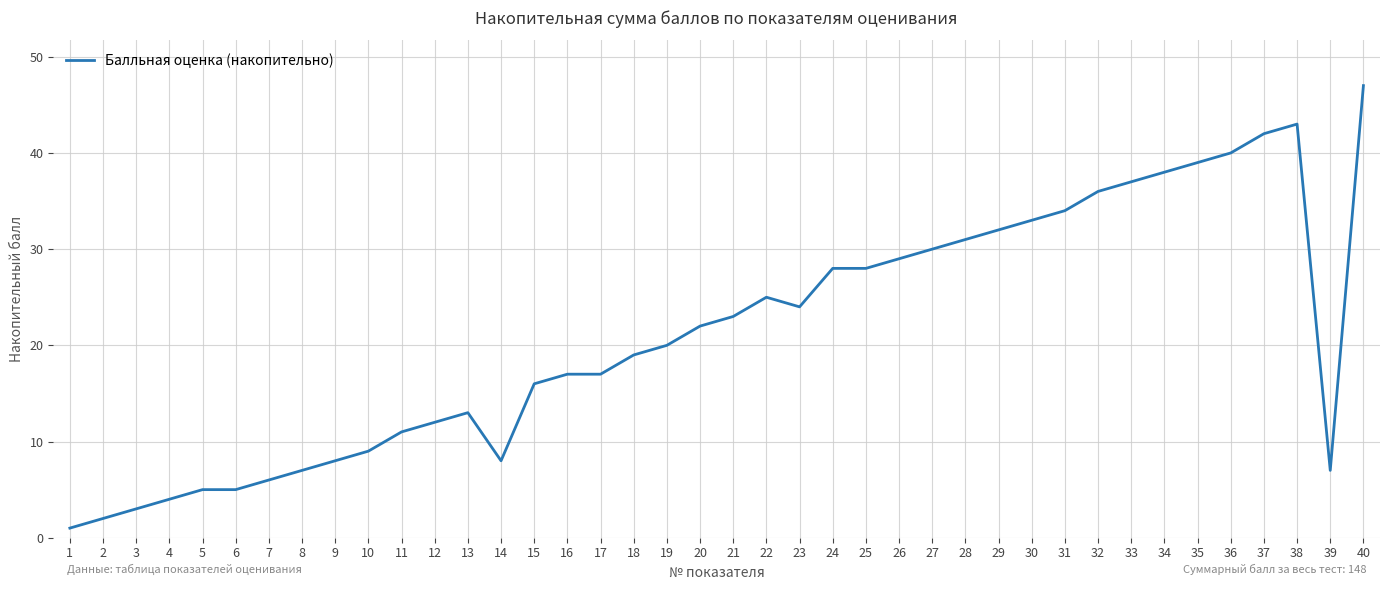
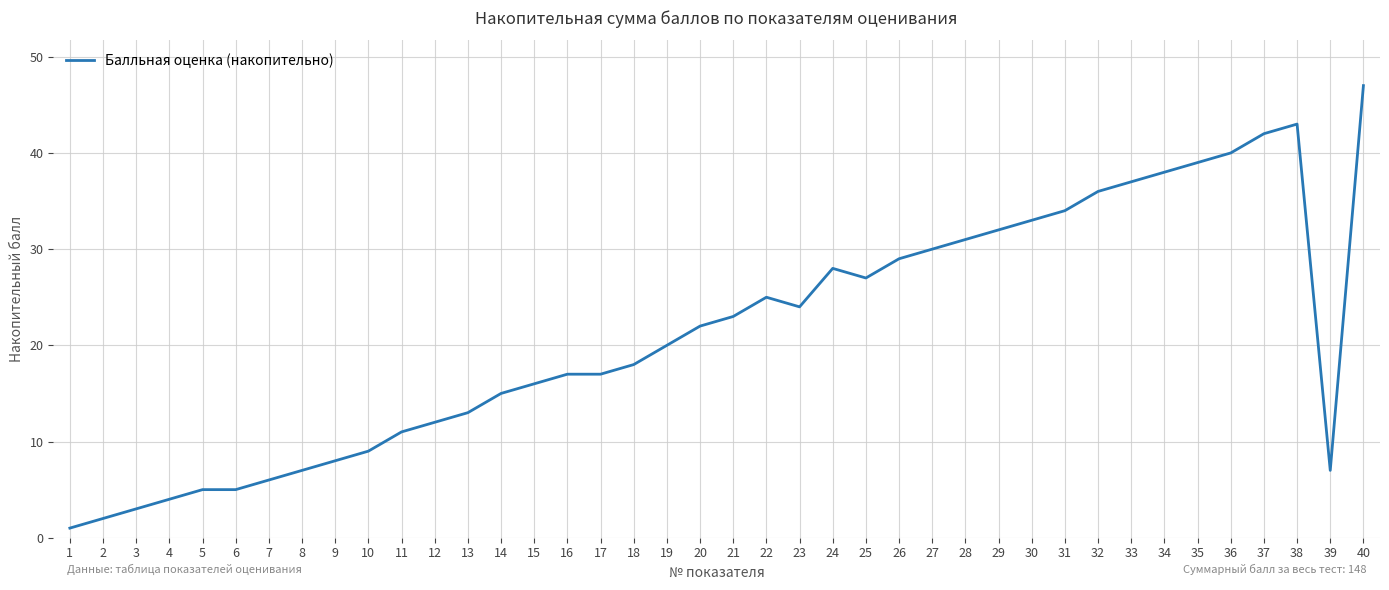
14: 8 -> 15
18: 19 -> 18
25: 28 -> 27
